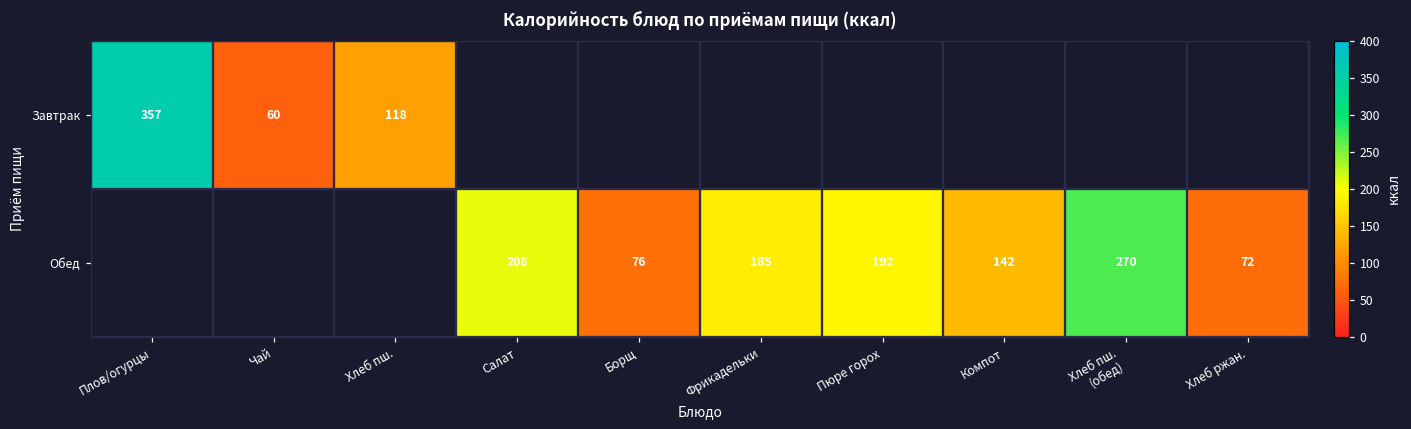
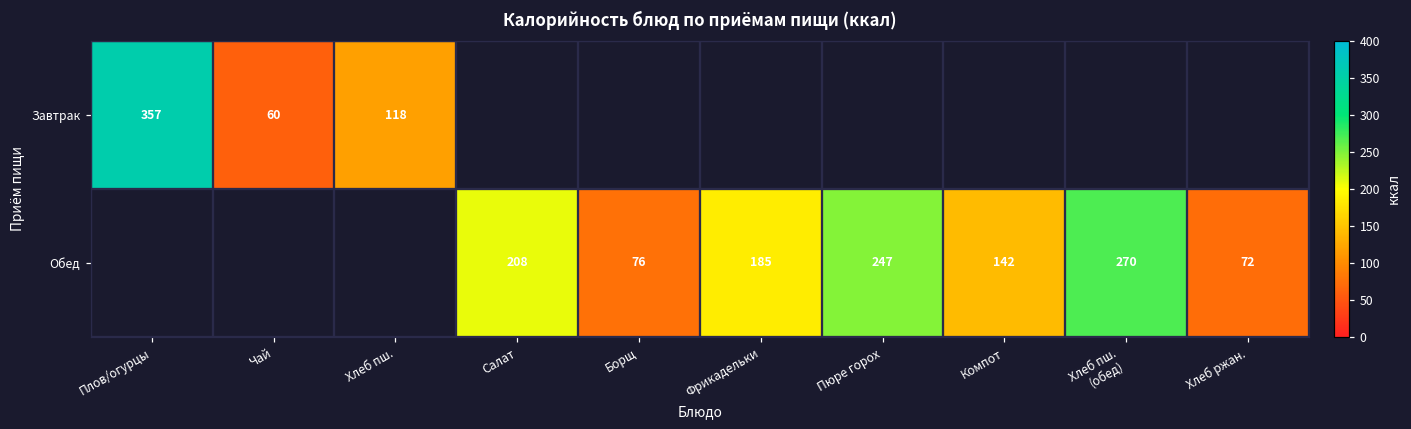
Обед, Пюре горох: 192 -> 247
